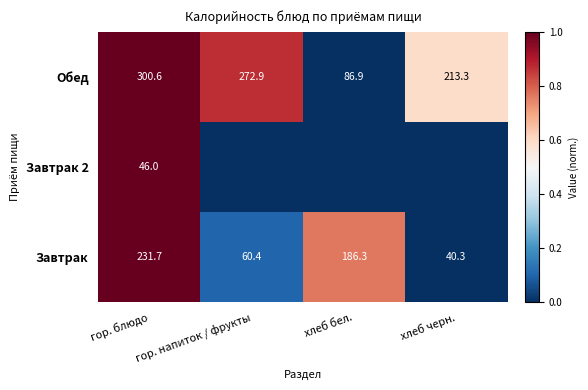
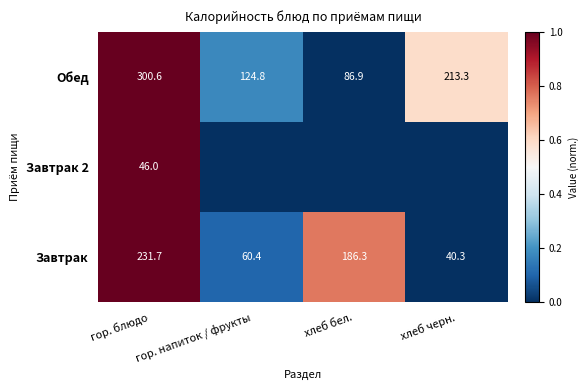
Обед, гор. напиток / фрукты: 272.9 -> 124.8
